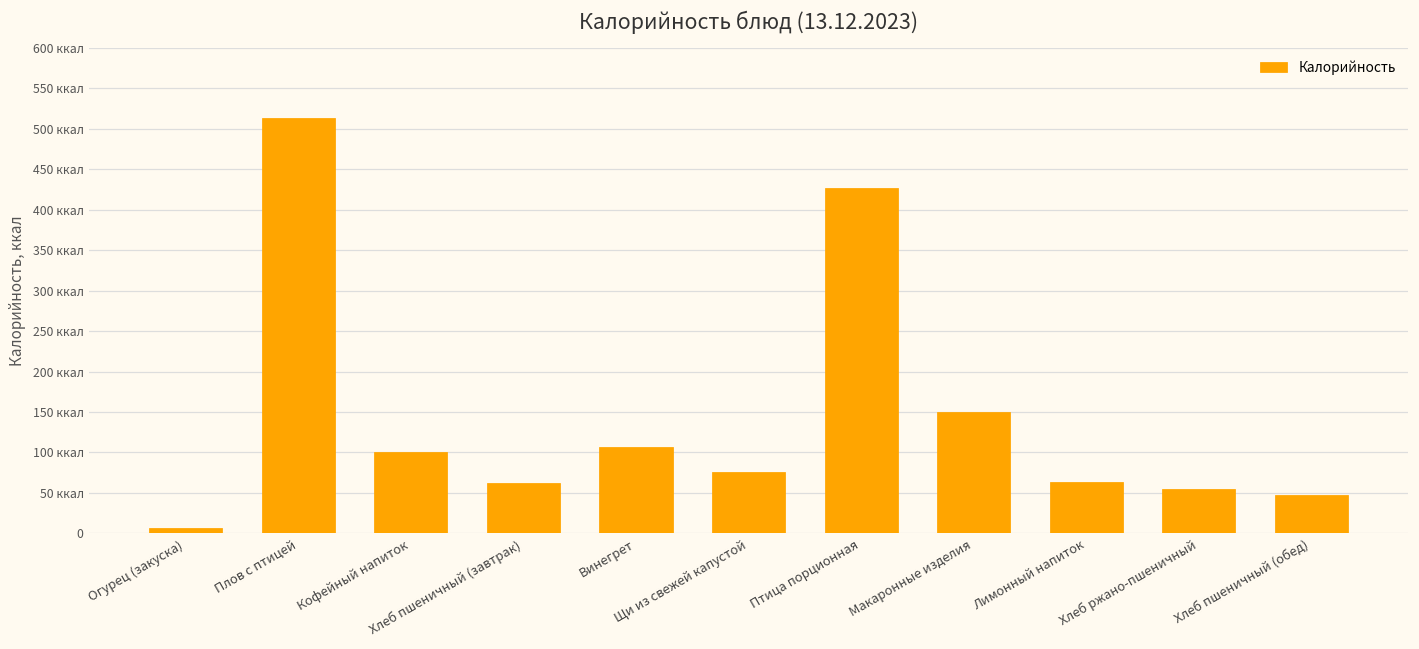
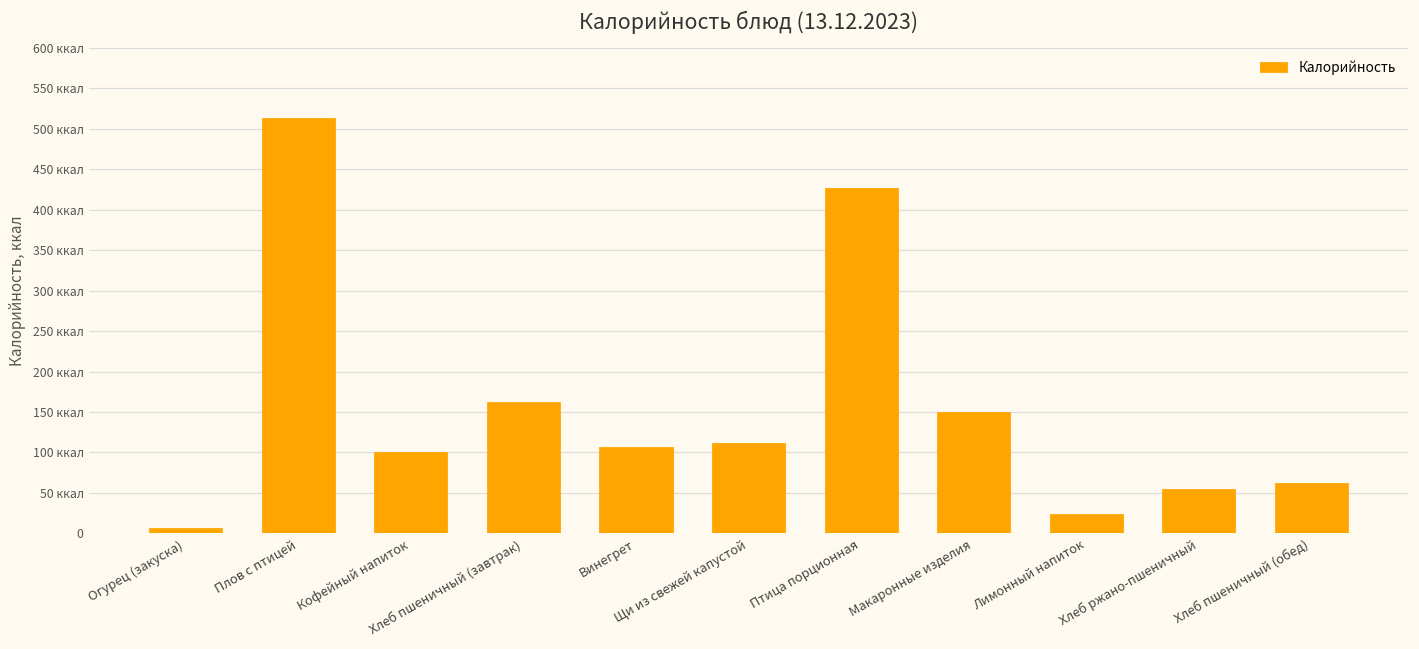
Хлеб пшеничный (завтрак): 60 ккал -> 160 ккал
Щи из свежей капустой: 80 ккал -> 110 ккал
Лимонный напиток: 60 ккал -> 20 ккал
Хлеб пшеничный (обед): 50 ккал -> 60 ккал
